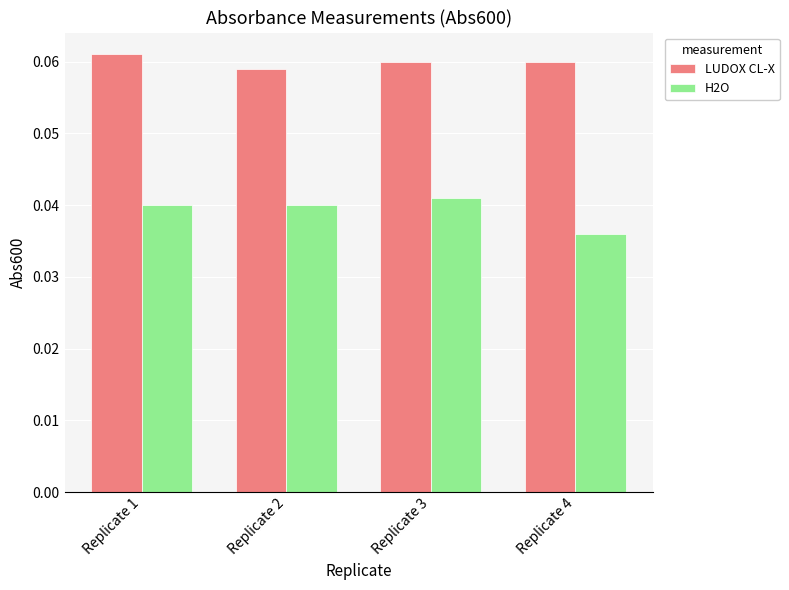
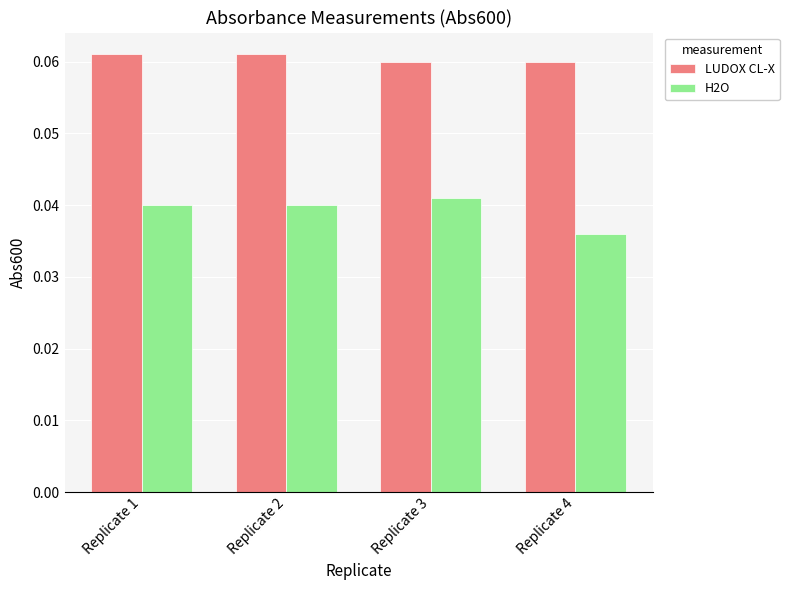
LUDOX CL-X, Replicate 2: 0.059 -> 0.061
